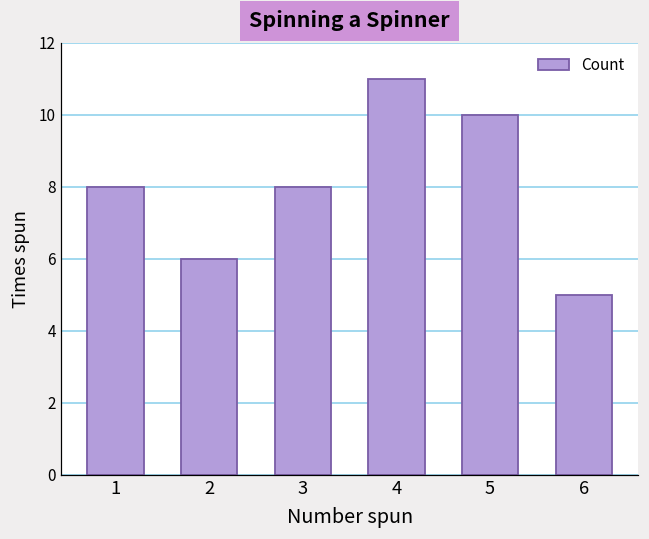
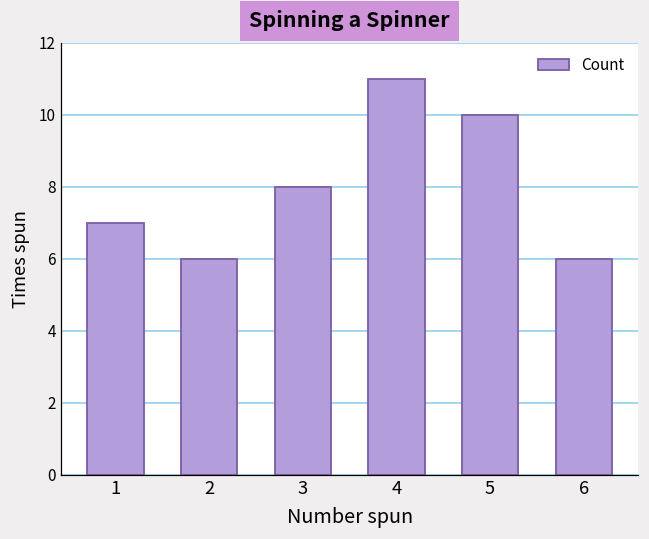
1: 8 -> 7
6: 5 -> 6
